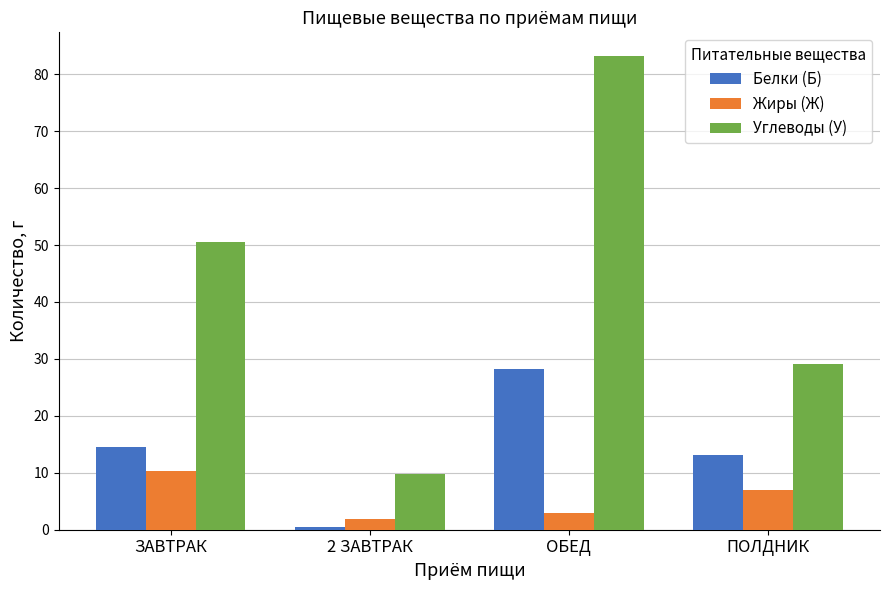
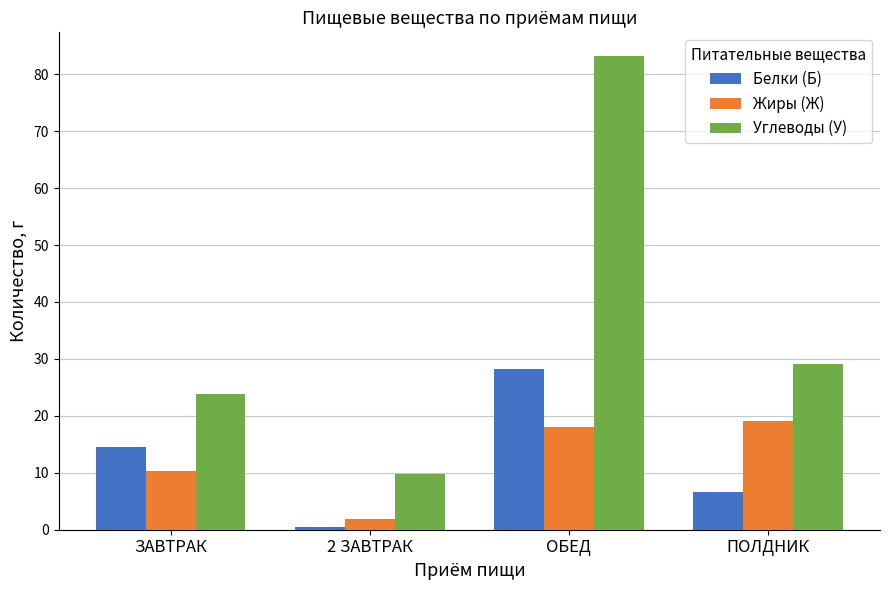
Углеводы (У), ЗАВТРАК: 51 -> 24
Жиры (Ж), ОБЕД: 3 -> 18
Белки (Б), ПОЛДНИК: 13 -> 7
Жиры (Ж), ПОЛДНИК: 7 -> 19
